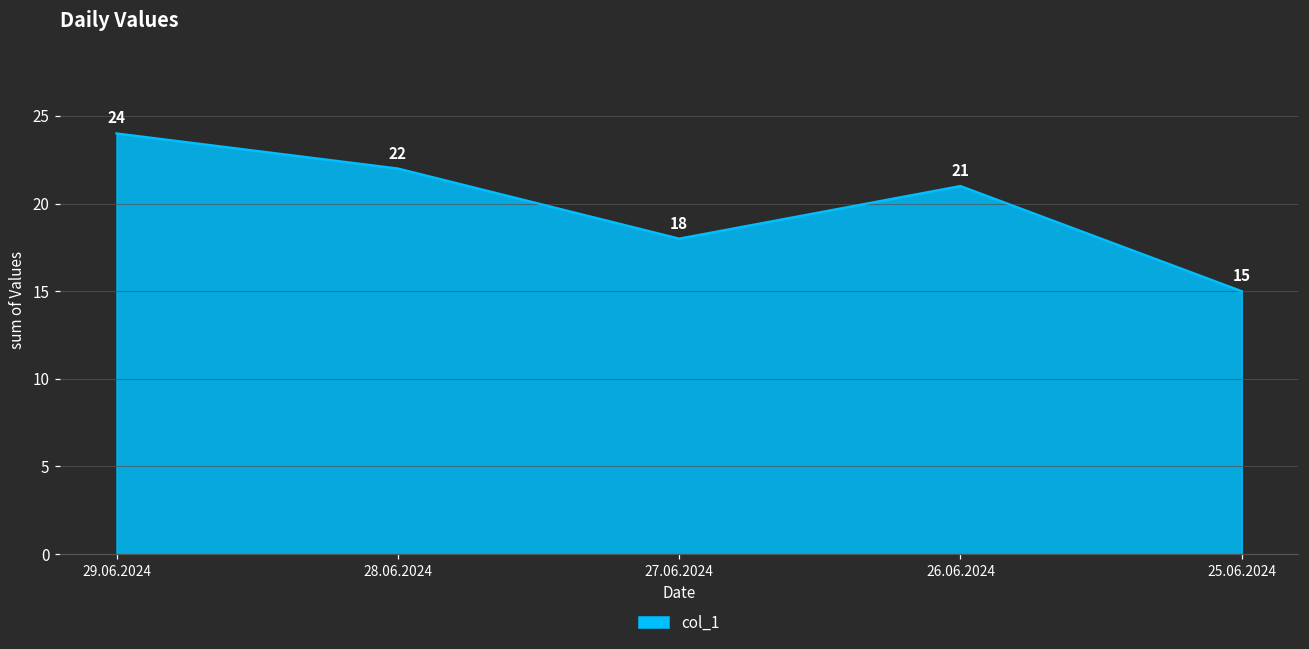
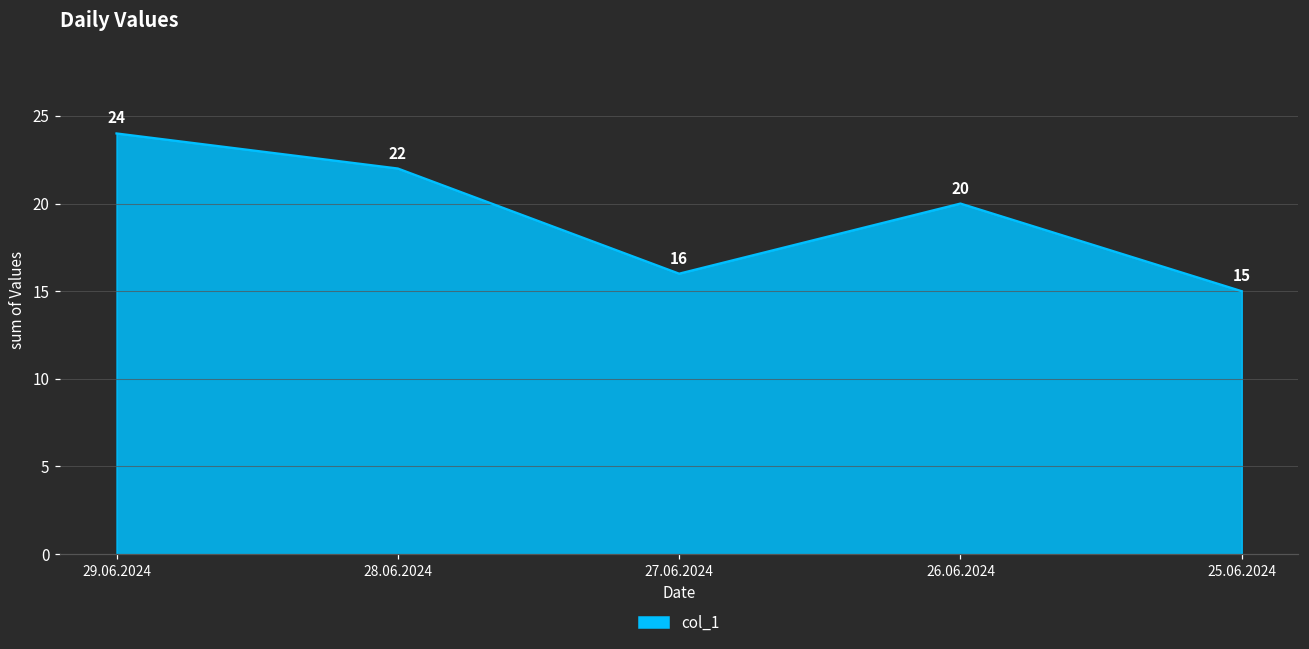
27.06.2024: 18 -> 16
26.06.2024: 21 -> 20
